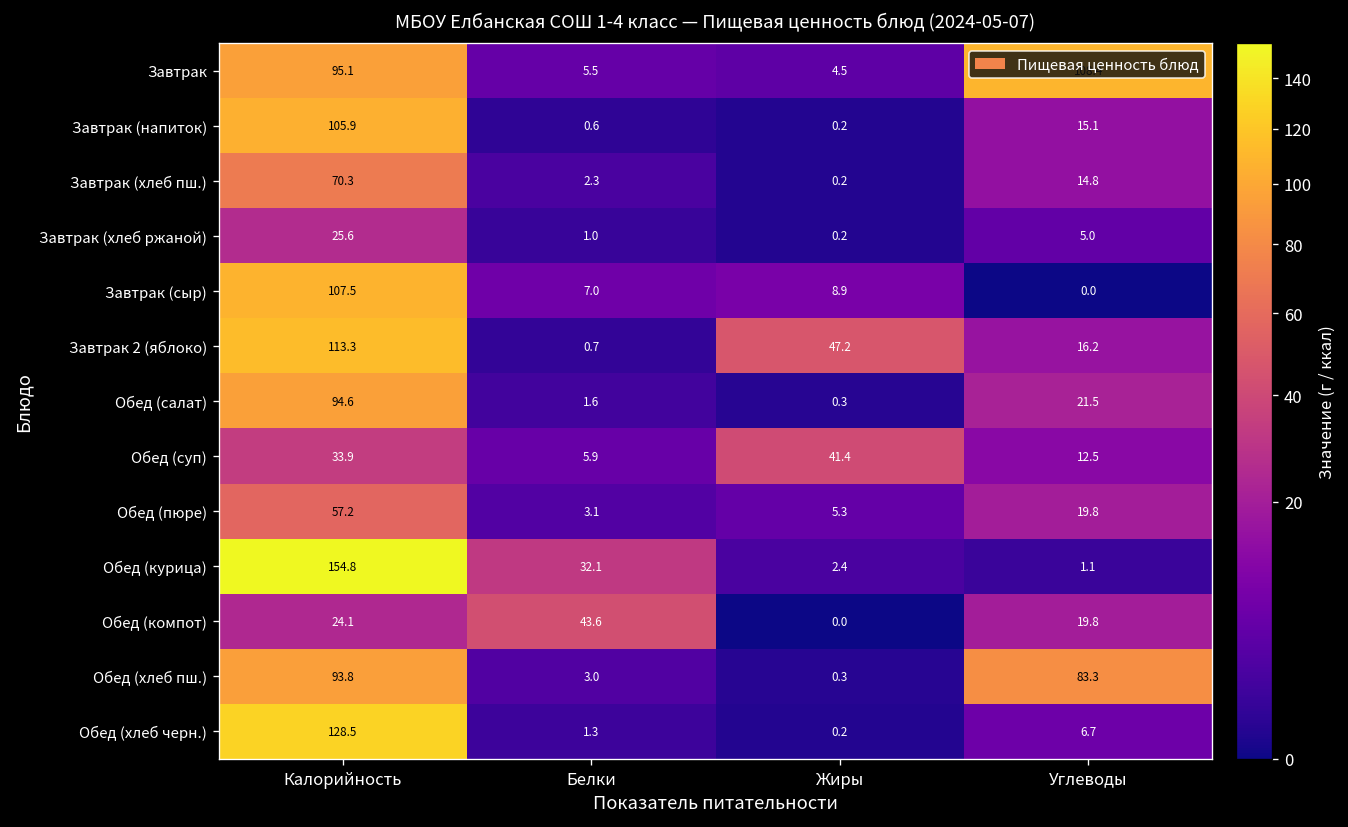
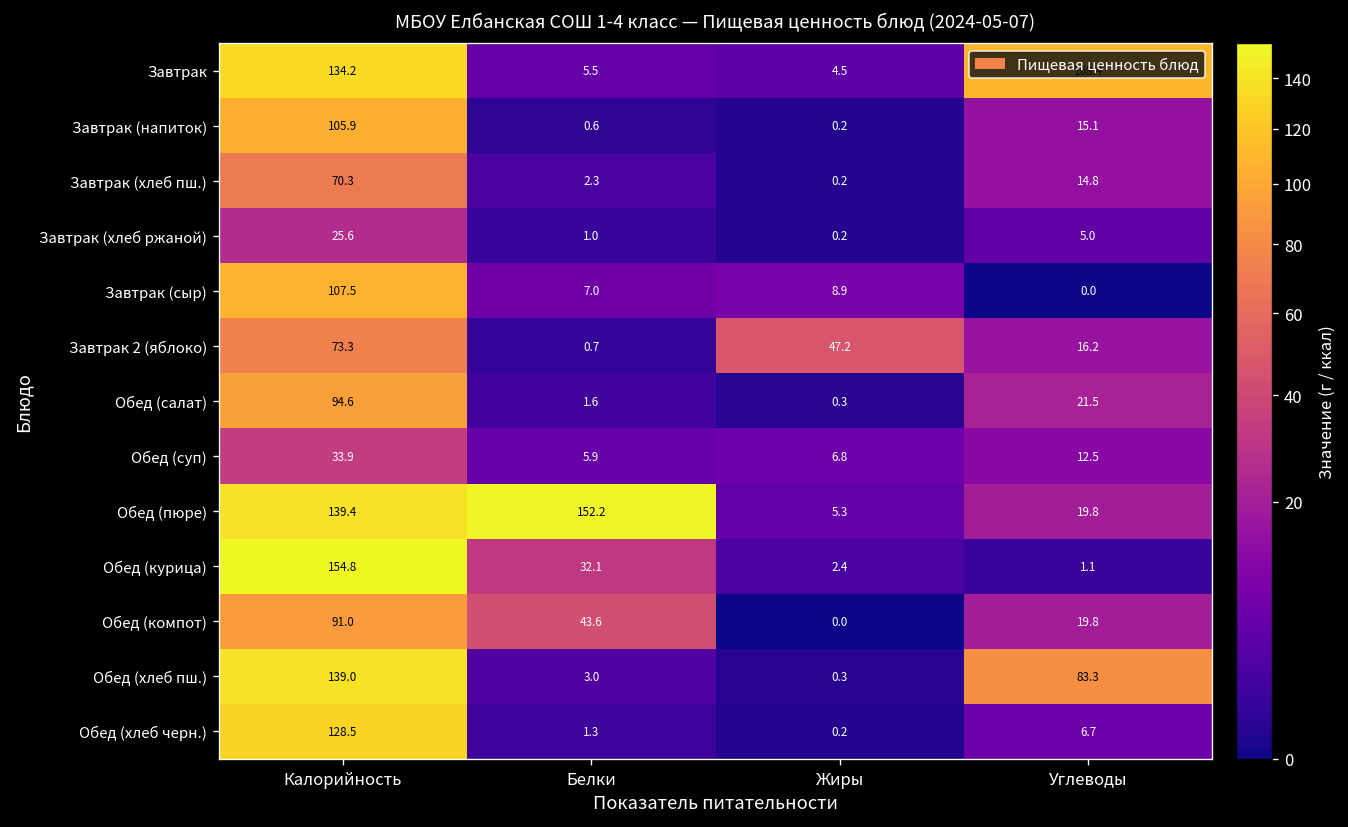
Завтрак, Калорийность: 95.1 -> 134.2
Завтрак 2 (яблоко), Калорийность: 113.3 -> 73.3
Обед (суп), Жиры: 41.4 -> 6.8
Обед (пюре), Калорийность: 57.2 -> 139.4
Обед (пюре), Белки: 3.1 -> 152.2
Обед (компот), Калорийность: 24.1 -> 91.0
Обед (хлеб пш.), Калорийность: 93.8 -> 139.0
